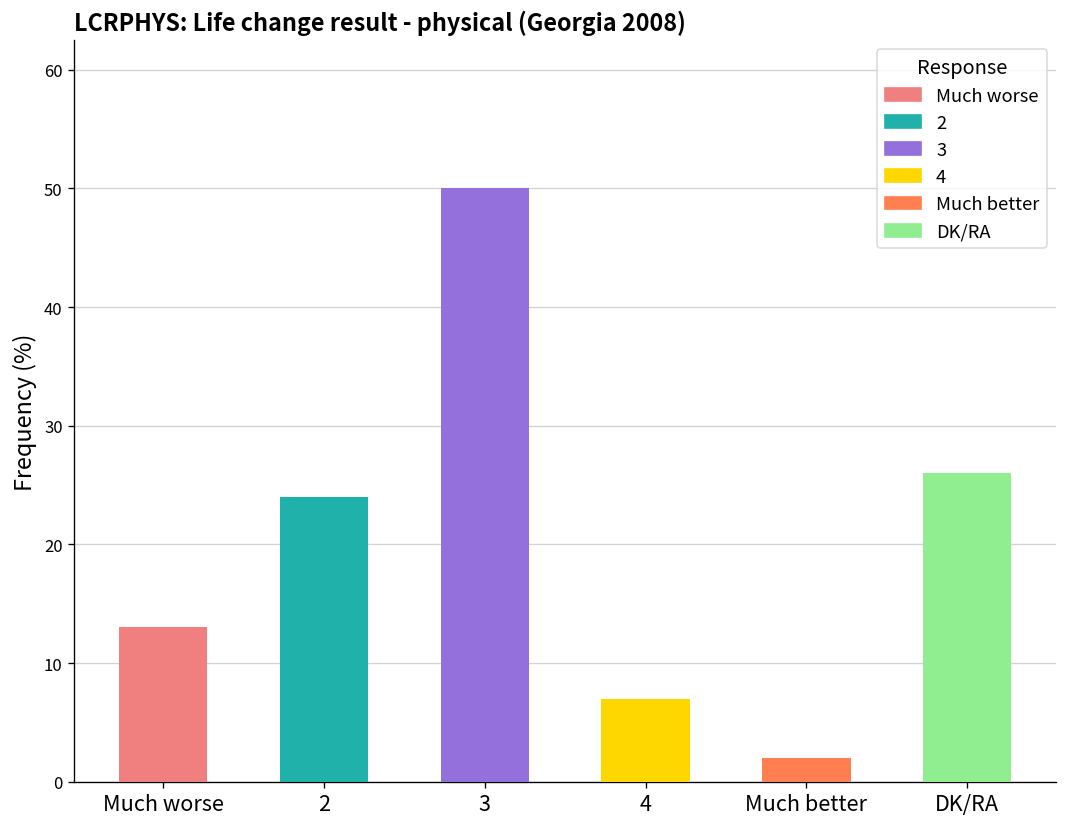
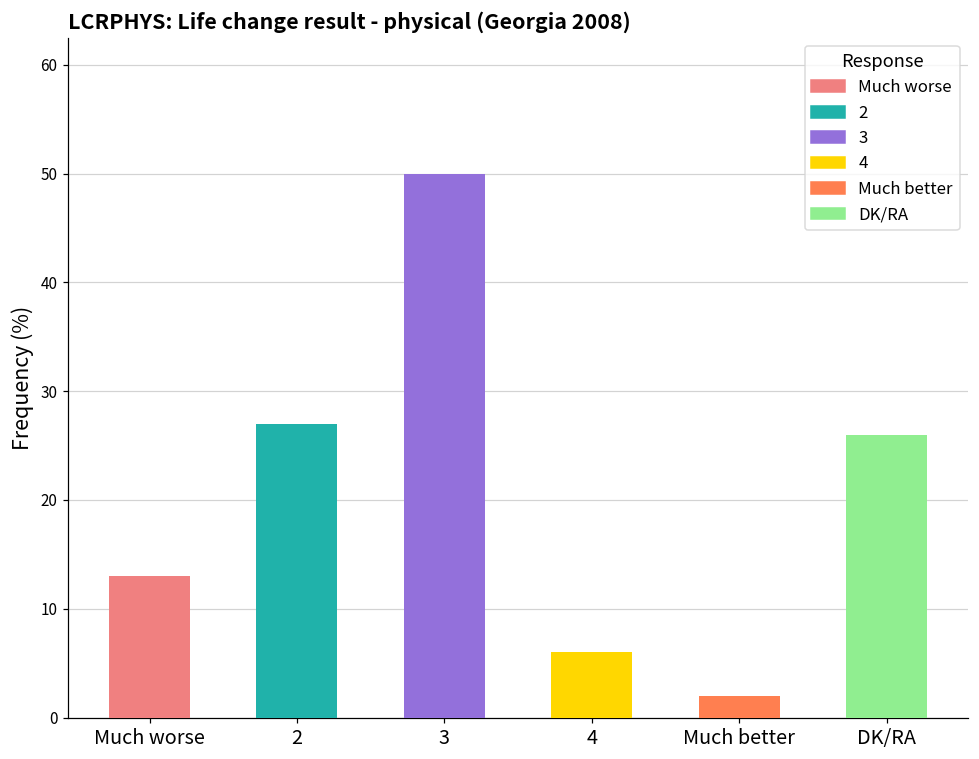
2: 24 -> 27
4: 7 -> 6
